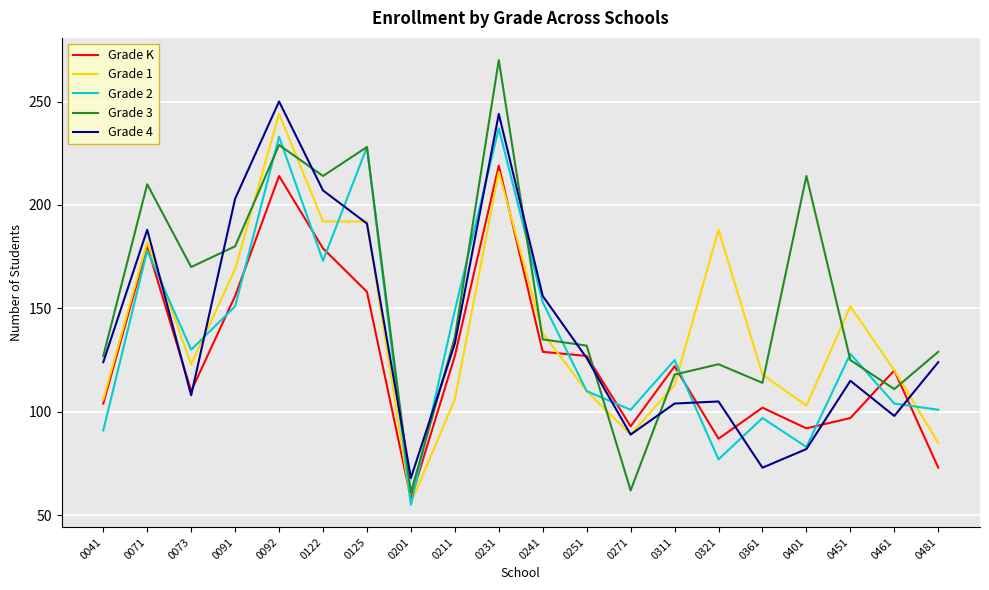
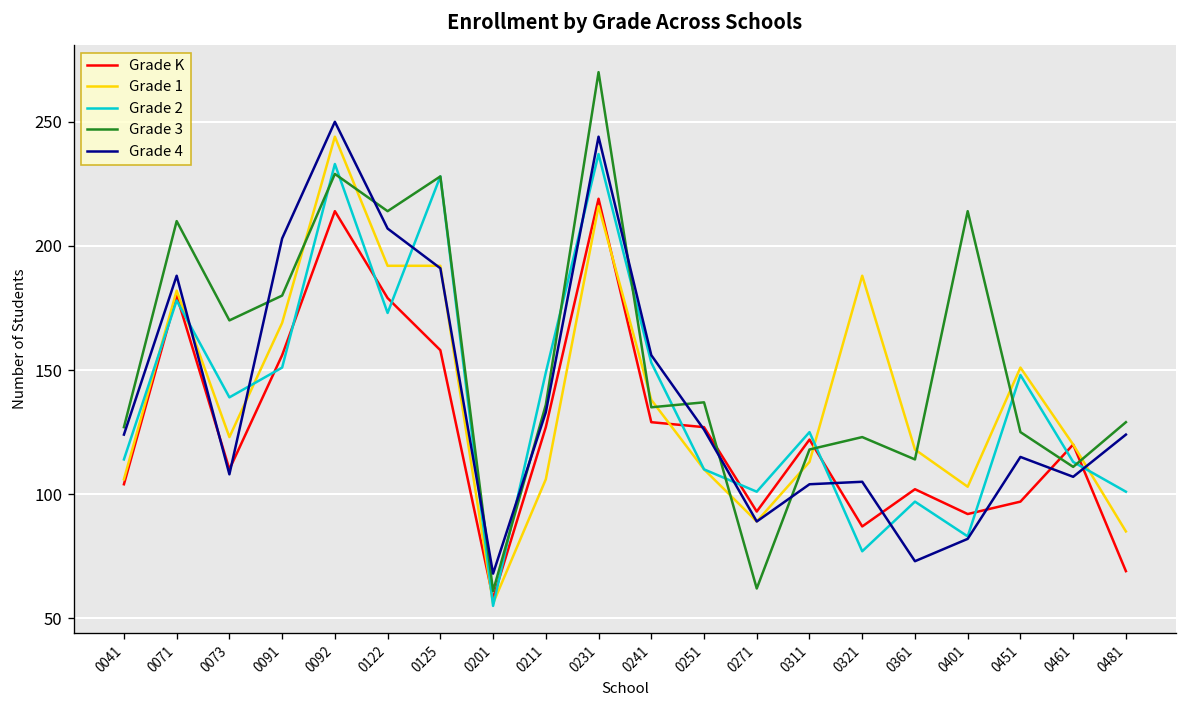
Grade 2, 0041: 91 -> 114
Grade 2, 0073: 130 -> 139
Grade 3, 0251: 132 -> 137
Grade 2, 0451: 128 -> 148
Grade 2, 0461: 104 -> 113
Grade 4, 0461: 98 -> 107
Grade K, 0481: 73 -> 69
